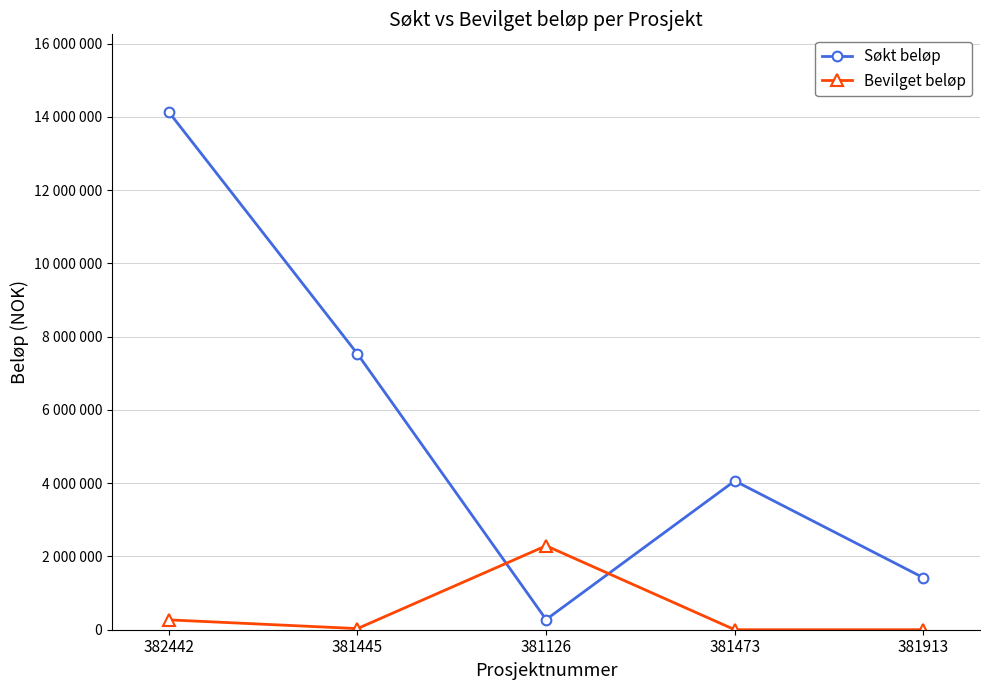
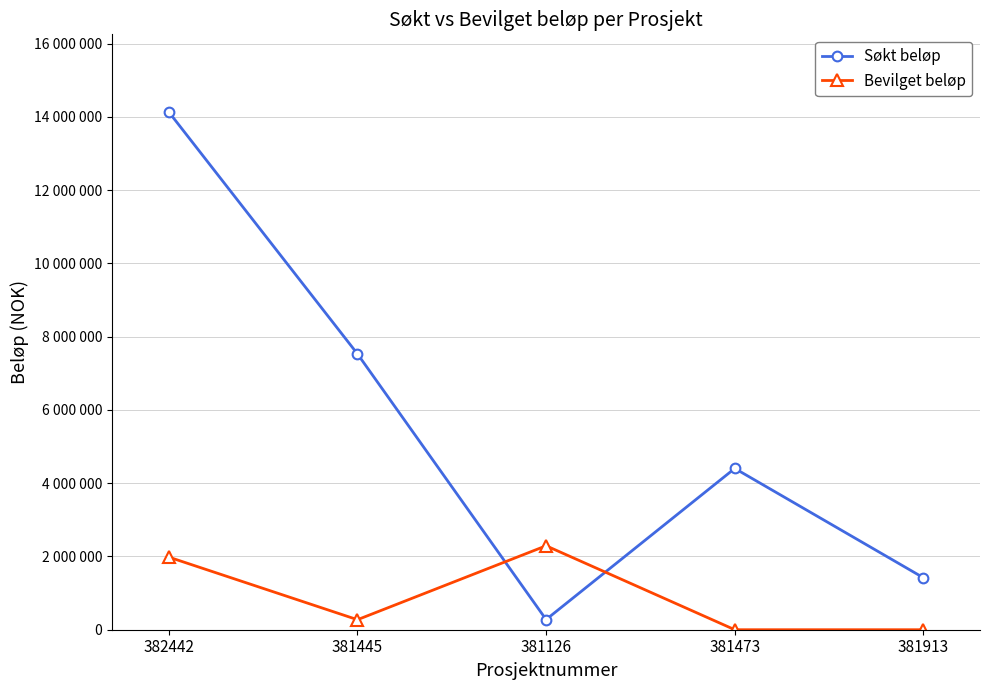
Bevilget beløp, 382442: 300000 -> 2000000
Bevilget beløp, 381445: 0 -> 300000
Søkt beløp, 381473: 4100000 -> 4400000
